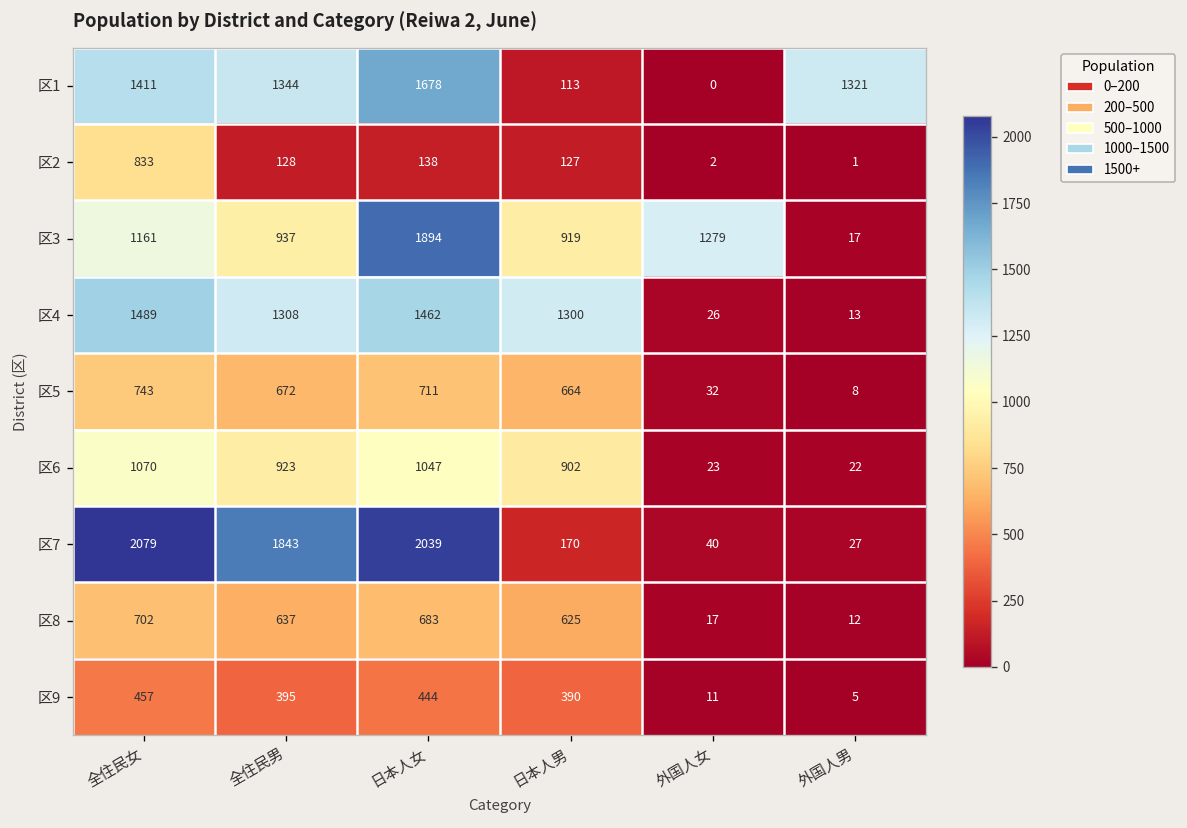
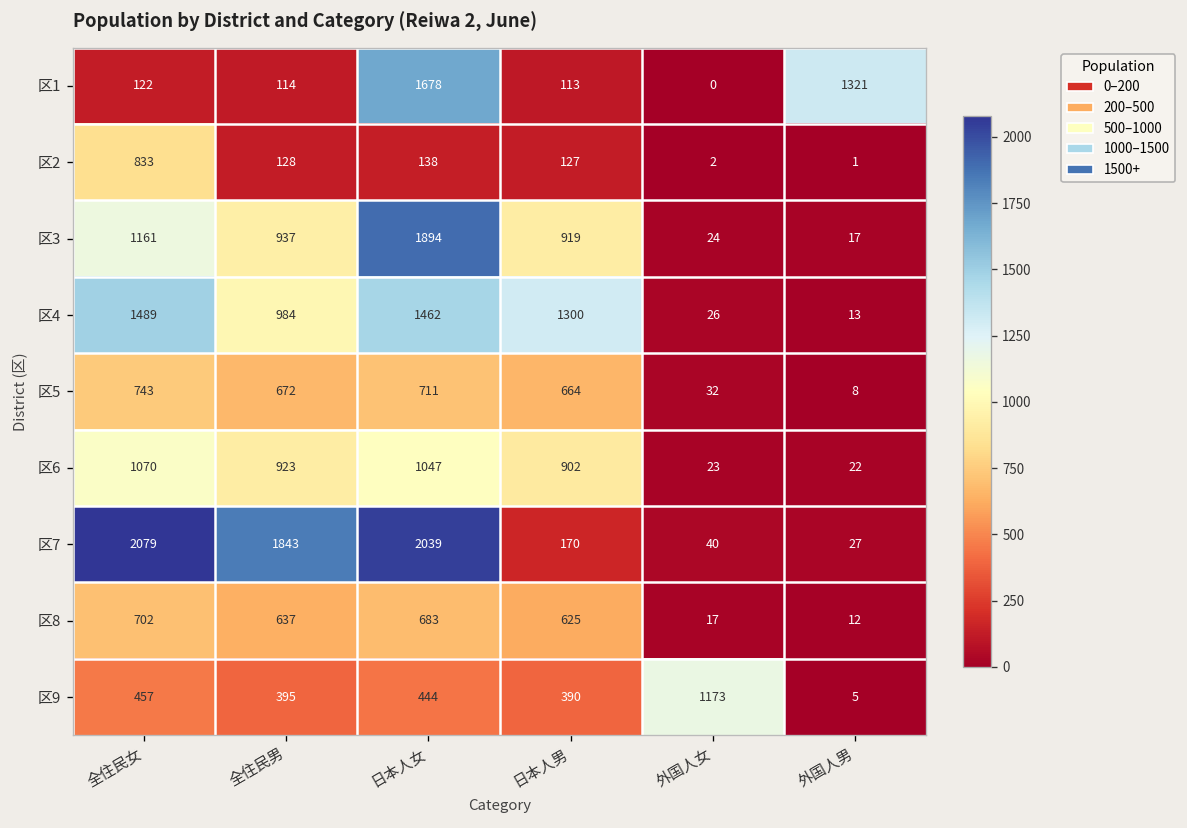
区1, 全住民女: 1411 -> 122
区1, 全住民男: 1344 -> 114
区3, 外国人女: 1279 -> 24
区4, 全住民男: 1308 -> 984
区9, 外国人女: 11 -> 1173
